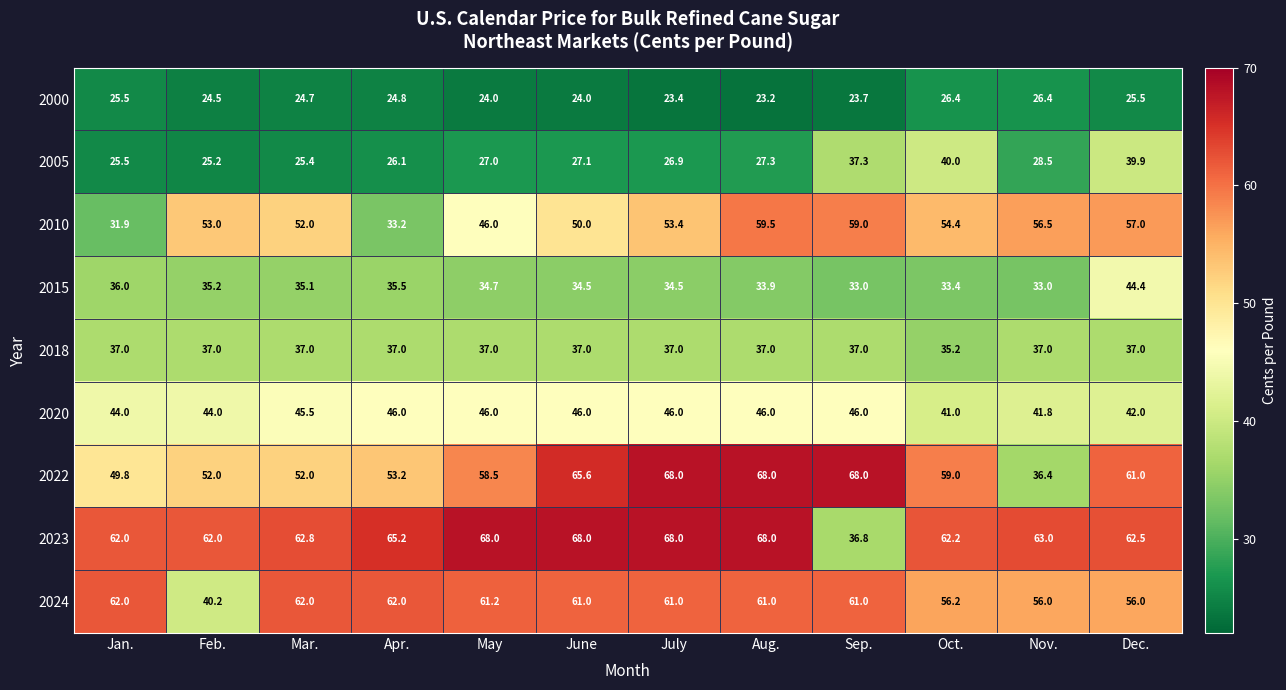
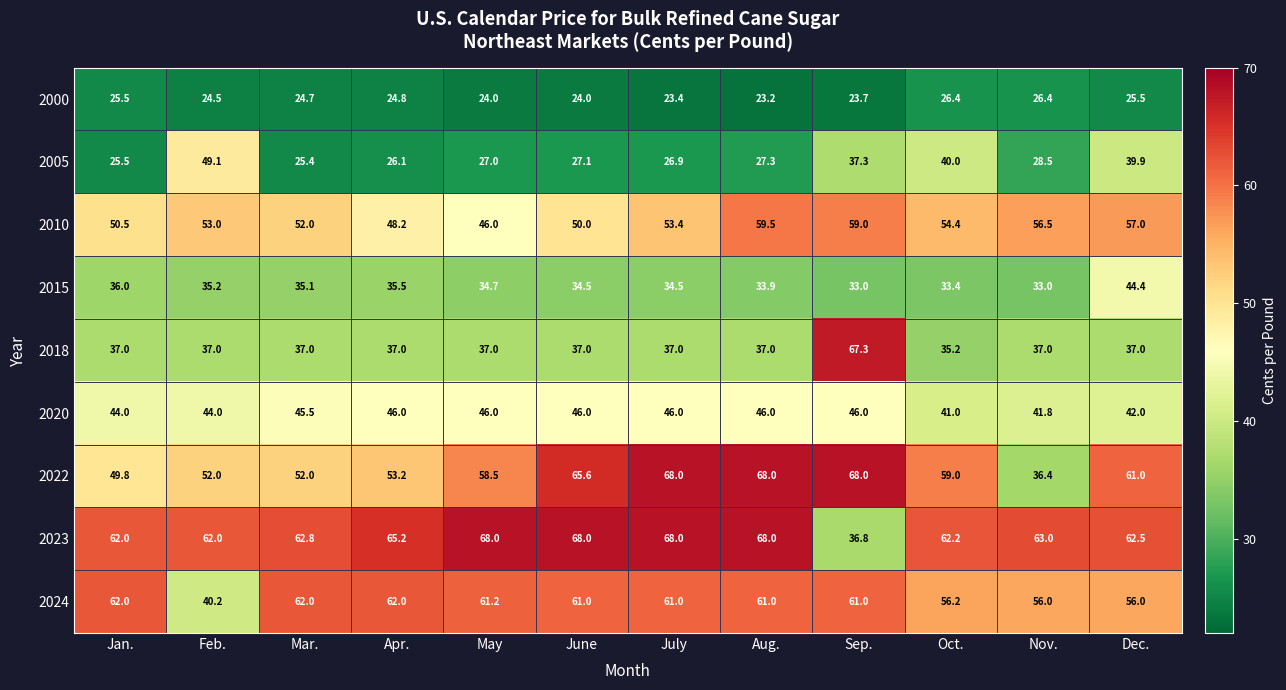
2005, Feb.: 25.2 -> 49.1
2010, Jan.: 31.9 -> 50.5
2010, Apr.: 33.2 -> 48.2
2018, Sep.: 37.0 -> 67.3
